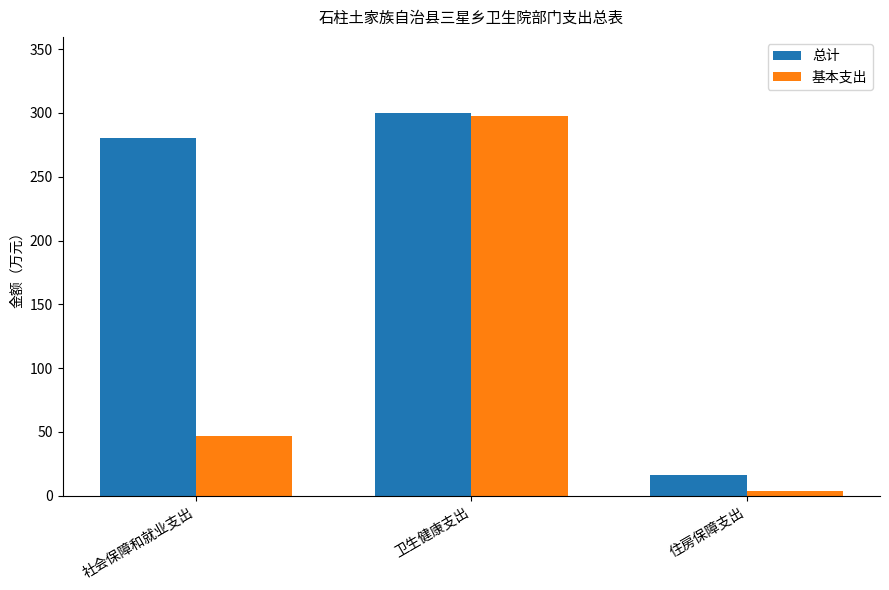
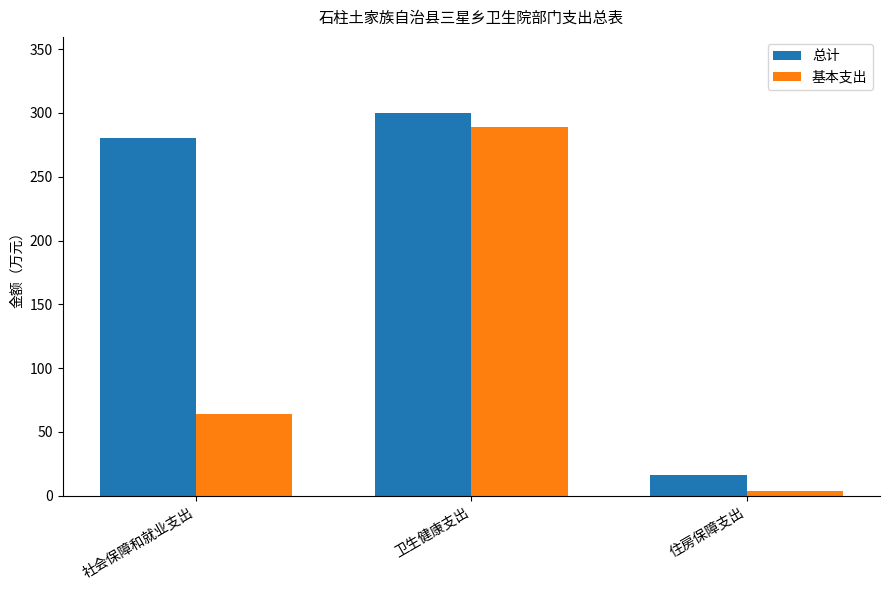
基本支出, 社会保障和就业支出: 47 -> 64
基本支出, 卫生健康支出: 297 -> 289
